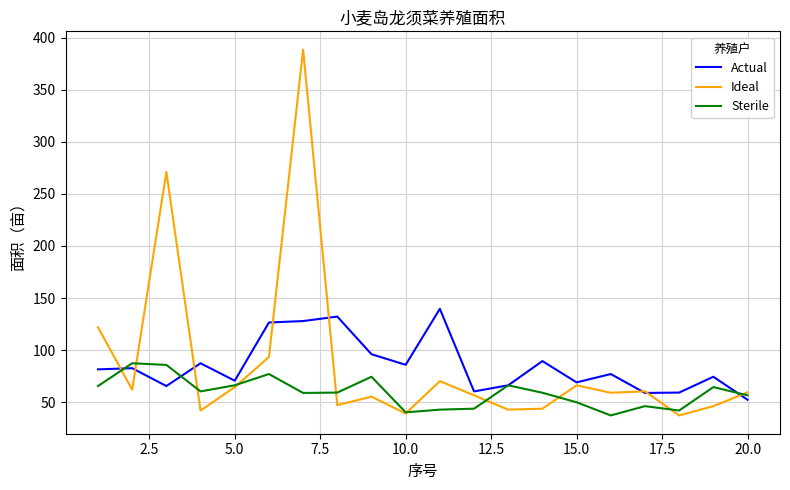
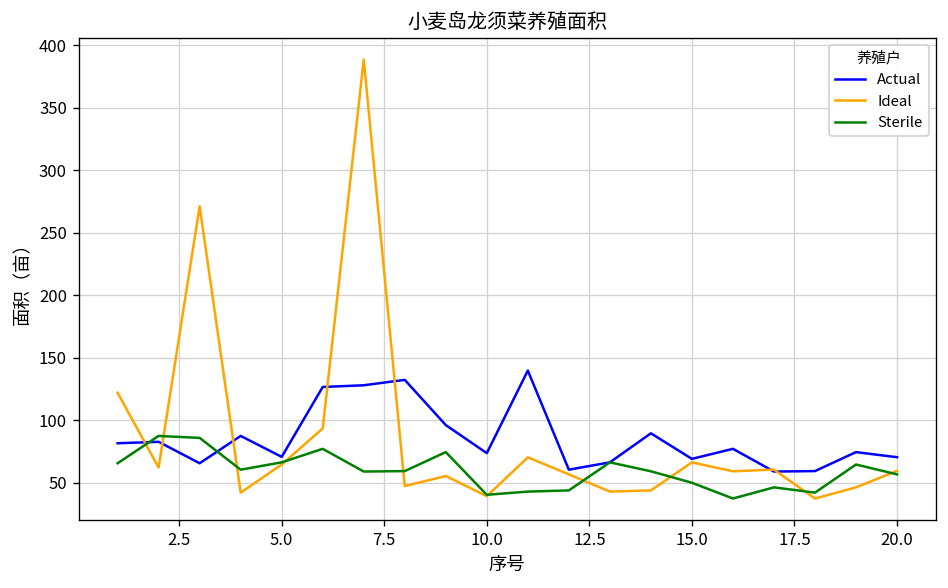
Actual, 10.0: 86 -> 74
Actual, 20.0: 52 -> 70
